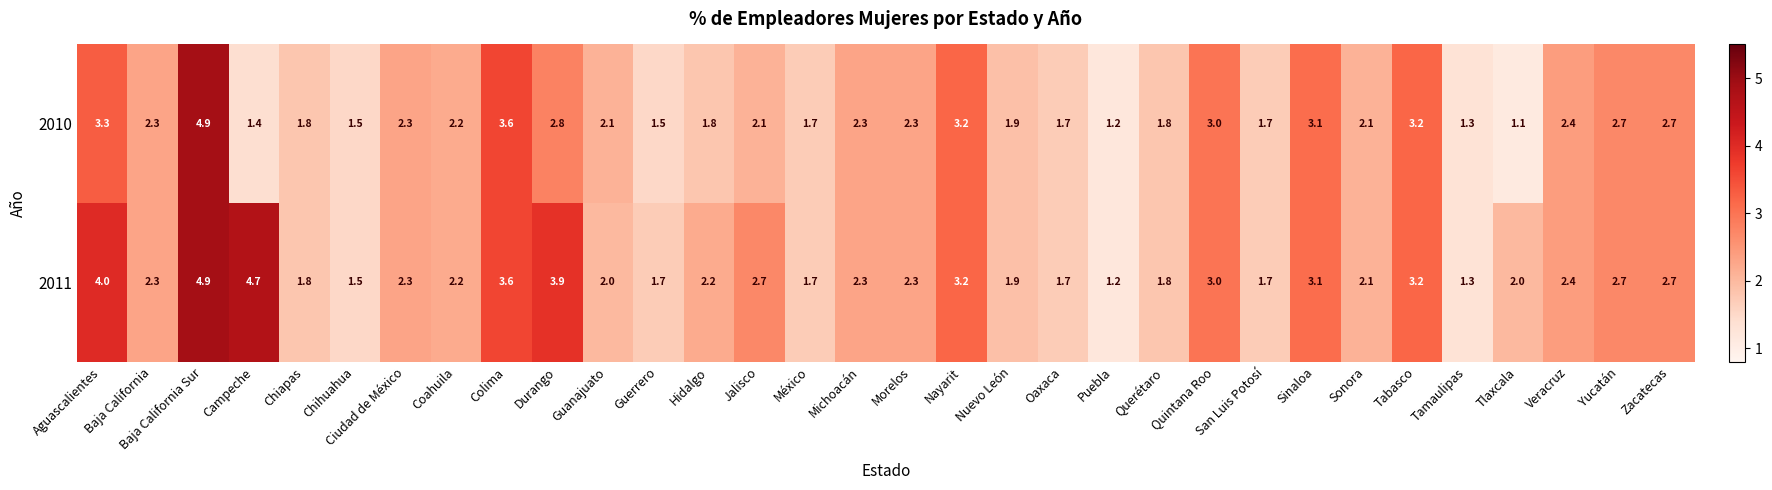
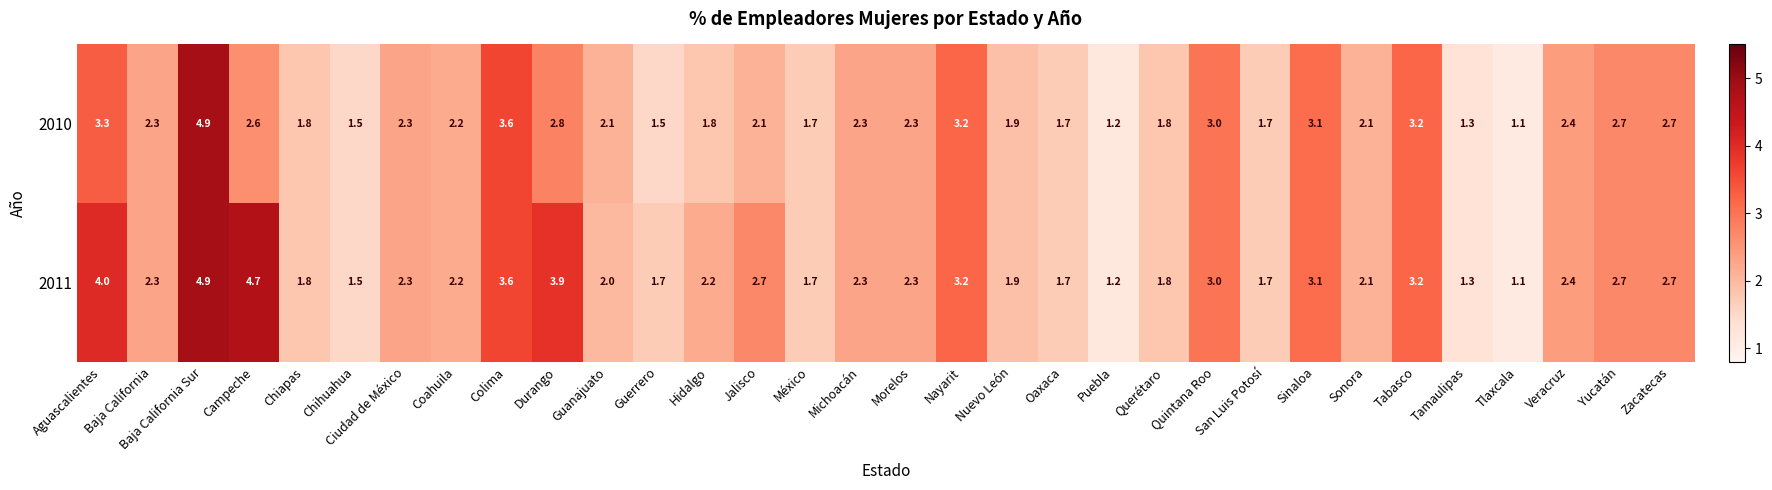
2010, Campeche: 1.4 -> 2.6
2011, Tlaxcala: 2.0 -> 1.1
